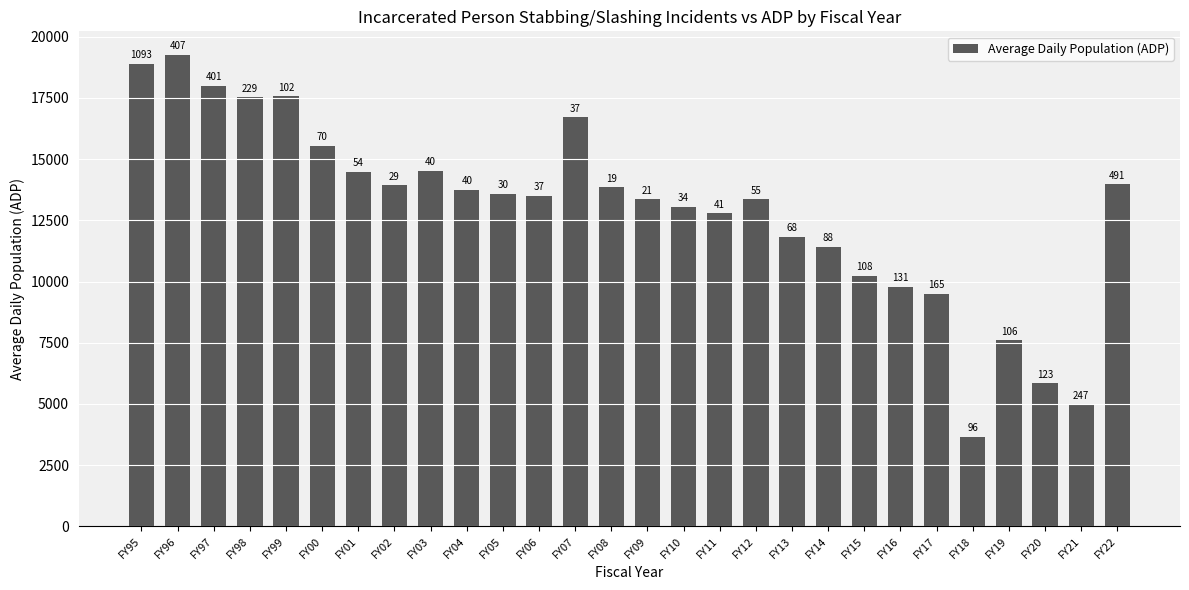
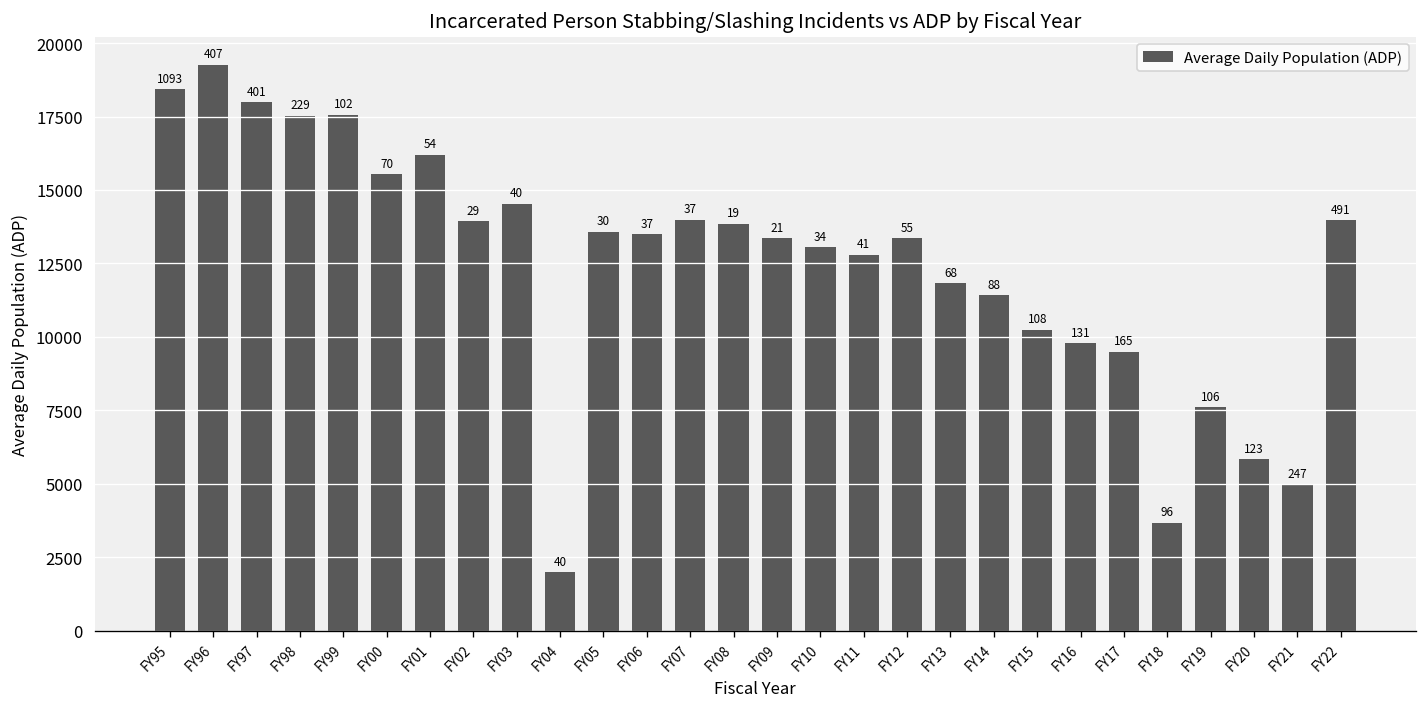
FY95: 18900 -> 18400
FY01: 14500 -> 16200
FY04: 13800 -> 2000
FY07: 16700 -> 14000
